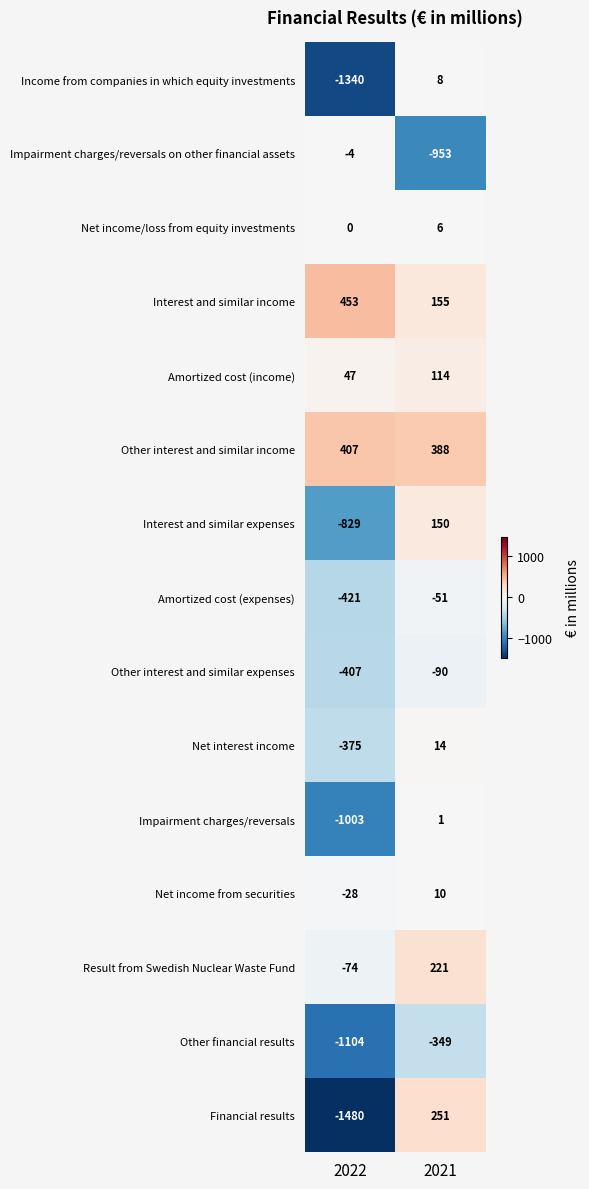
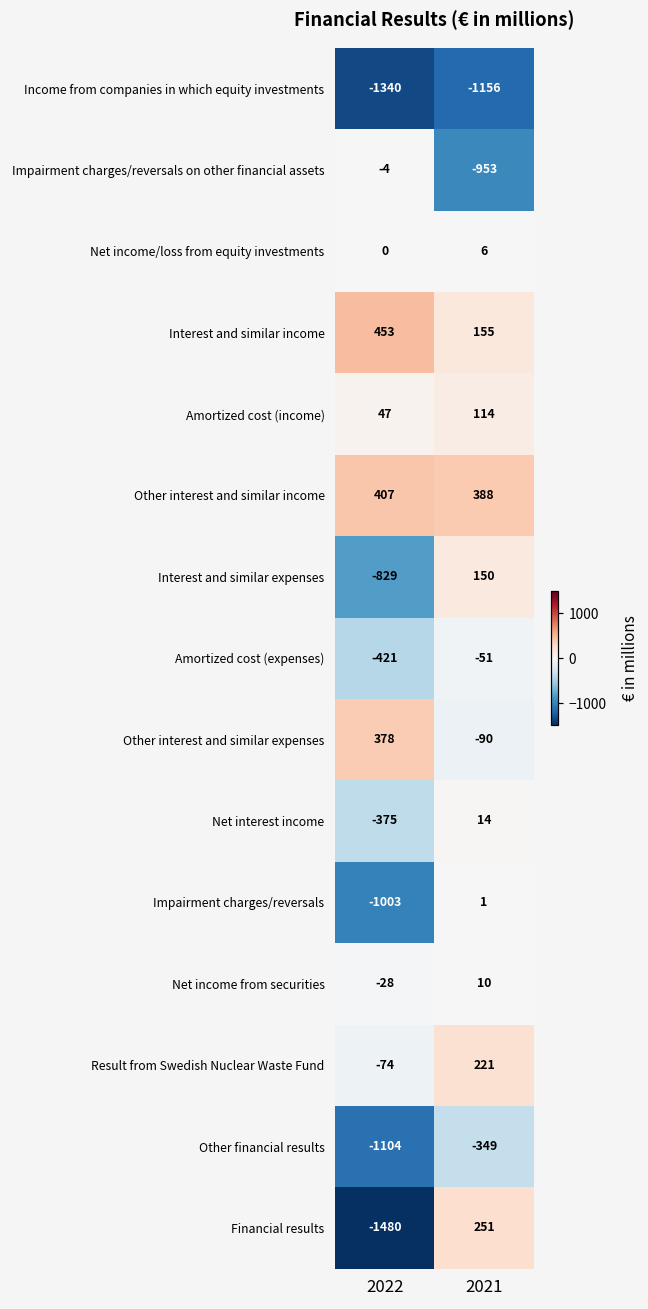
Income from companies in which equity investments, 2021: 8 -> -1156
Other interest and similar expenses, 2022: -407 -> 378
